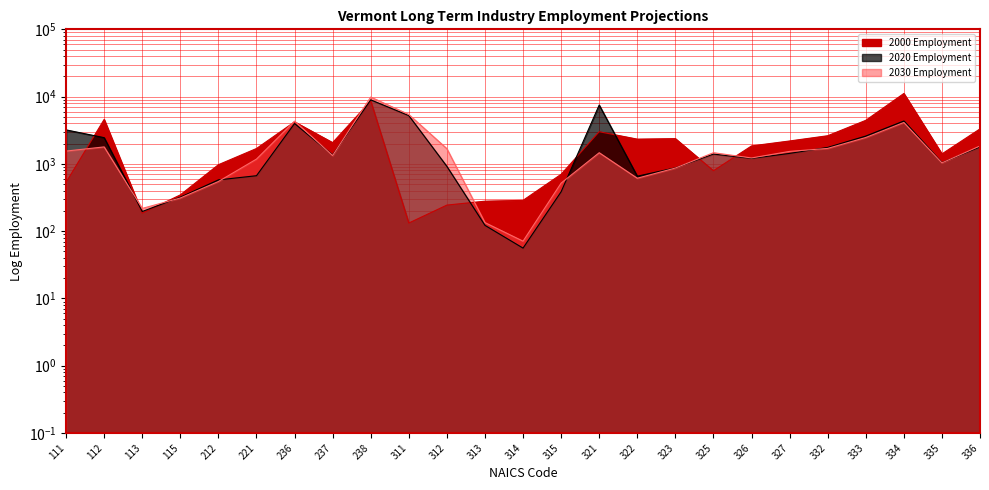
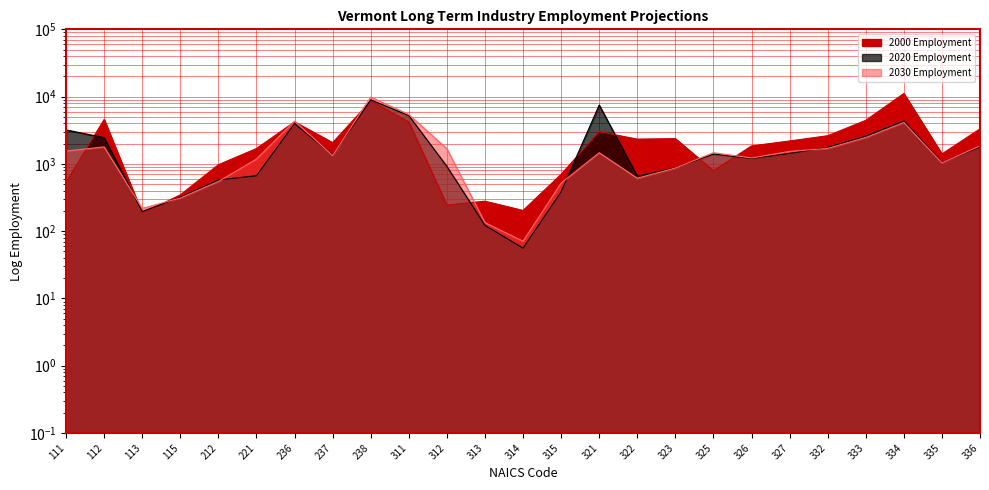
2000 Employment, 311: 130 -> 4000
2000 Employment, 314: 290 -> 200
